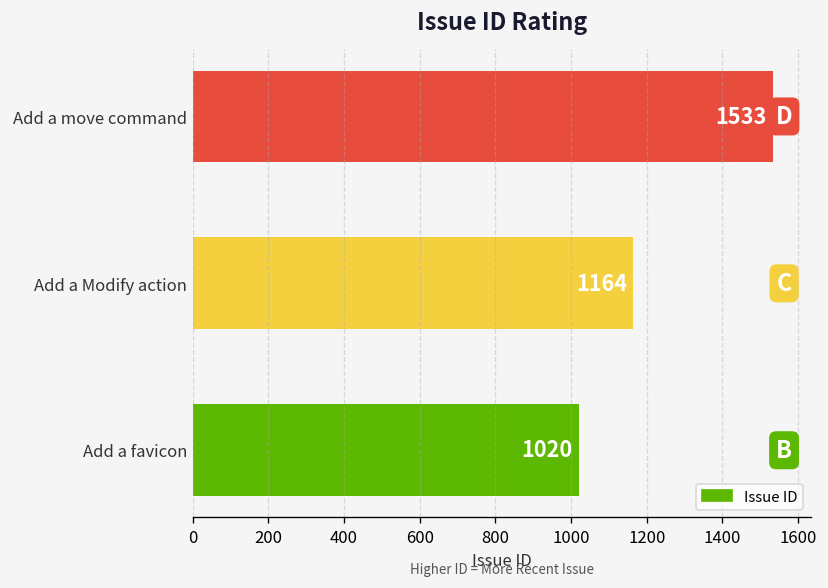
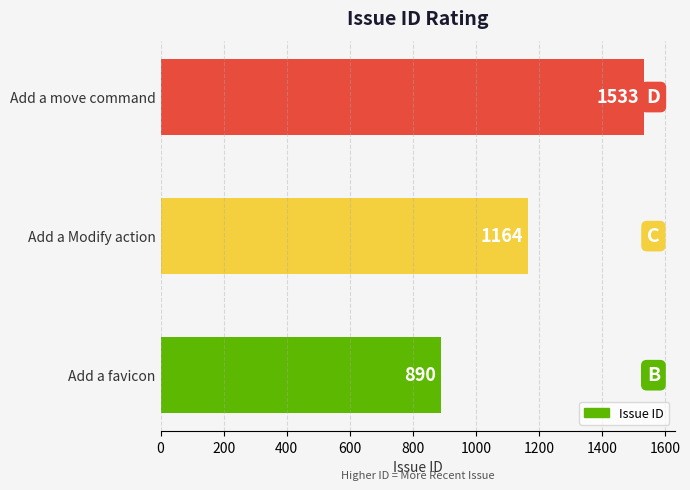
Add a favicon: 1020 -> 890
